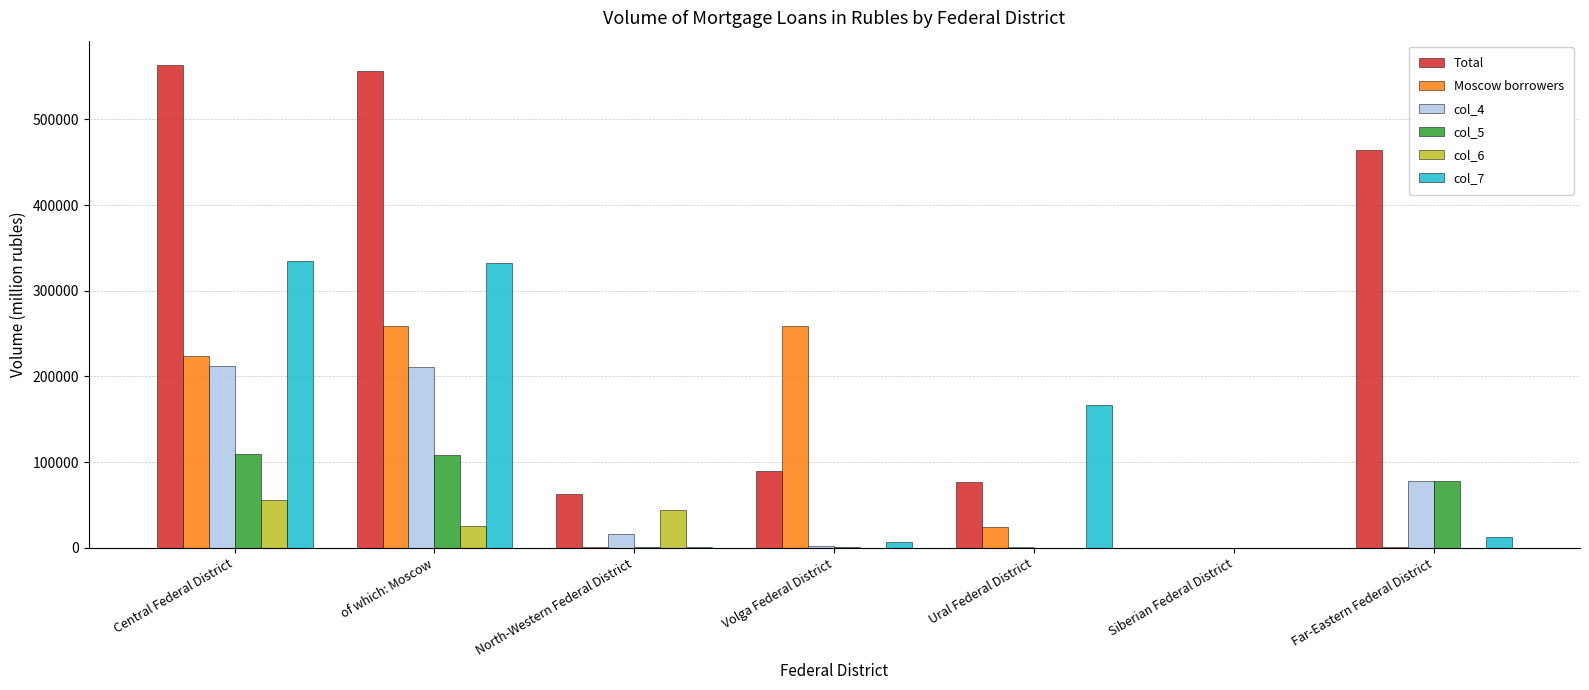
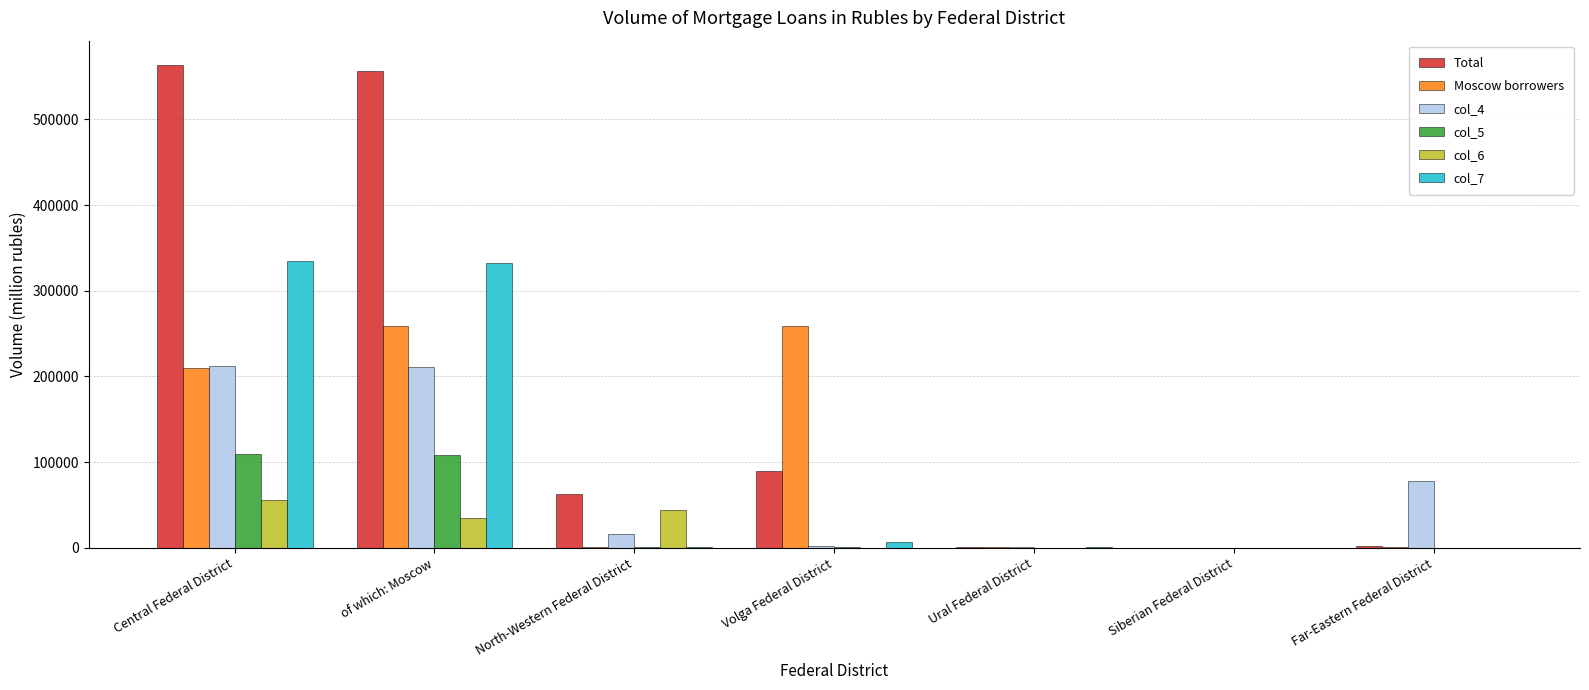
Moscow borrowers, Central Federal District: 220000 -> 210000
col_6, of which: Moscow: 20000 -> 40000
Total, Ural Federal District: 80000 -> 0
Moscow borrowers, Ural Federal District: 20000 -> 0
col_7, Ural Federal District: 170000 -> 0
Total, Far-Eastern Federal District: 460000 -> 0
col_5, Far-Eastern Federal District: 80000 -> 0
col_7, Far-Eastern Federal District: 10000 -> 0
